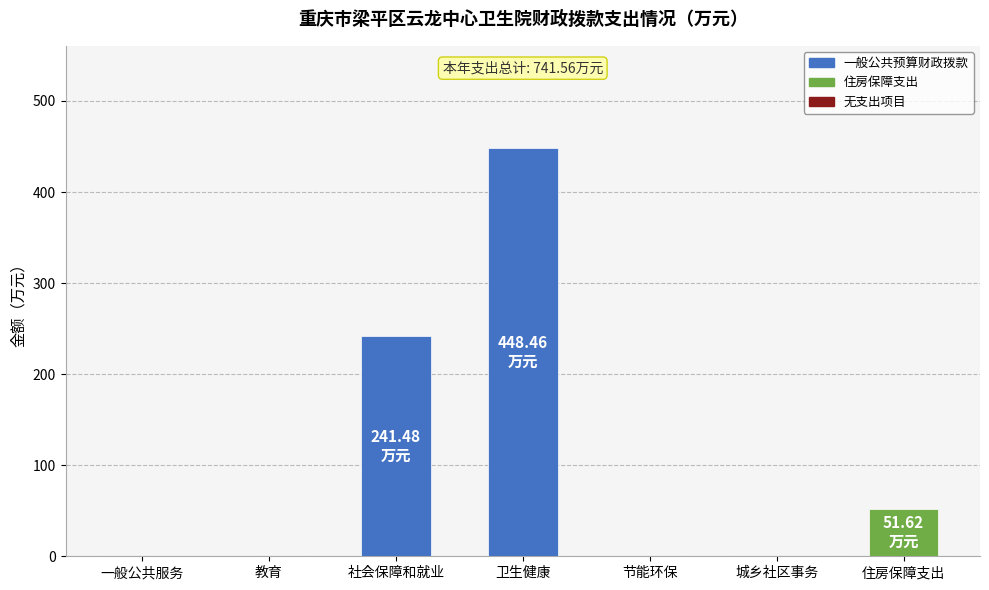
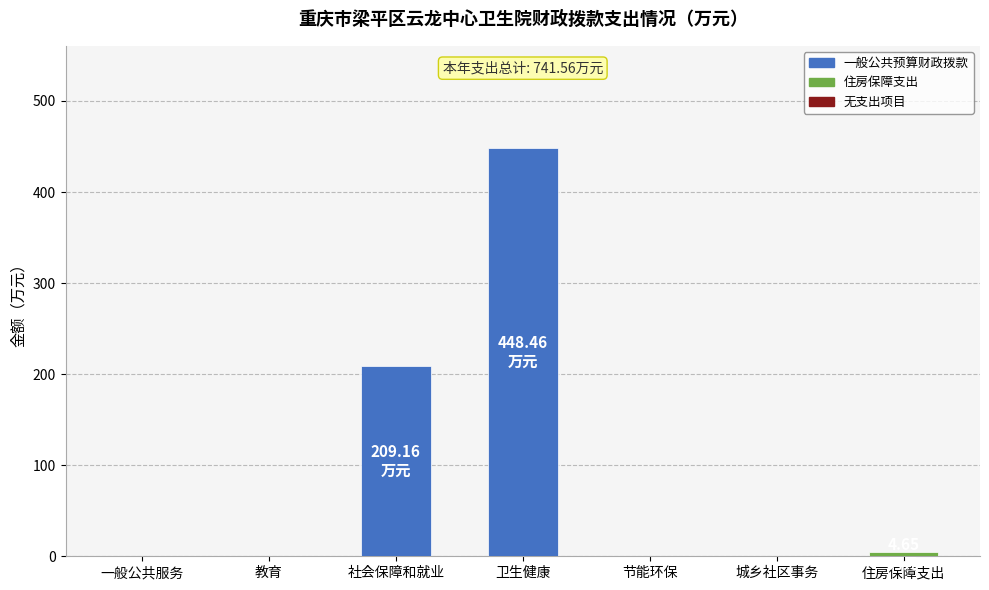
社会保障和就业: 241.48 -> 209.16
住房保障支出: 50 -> 0
